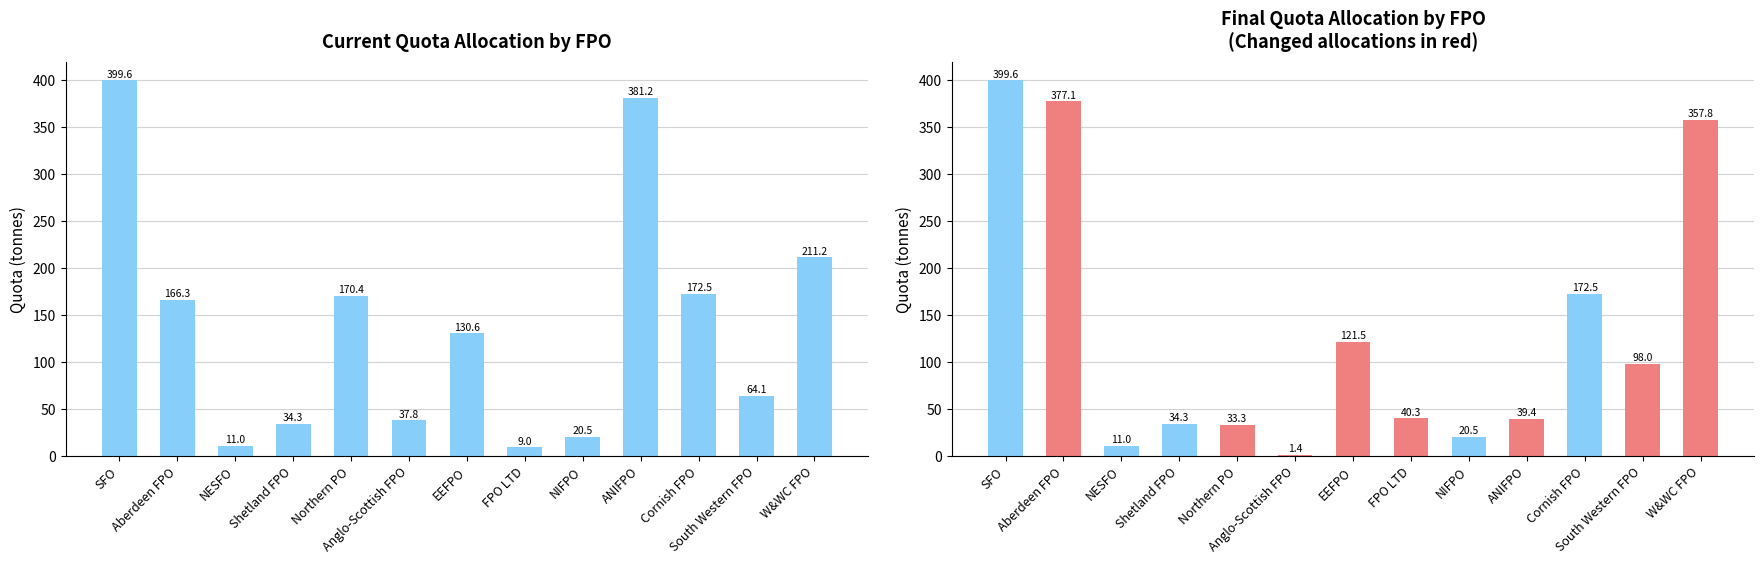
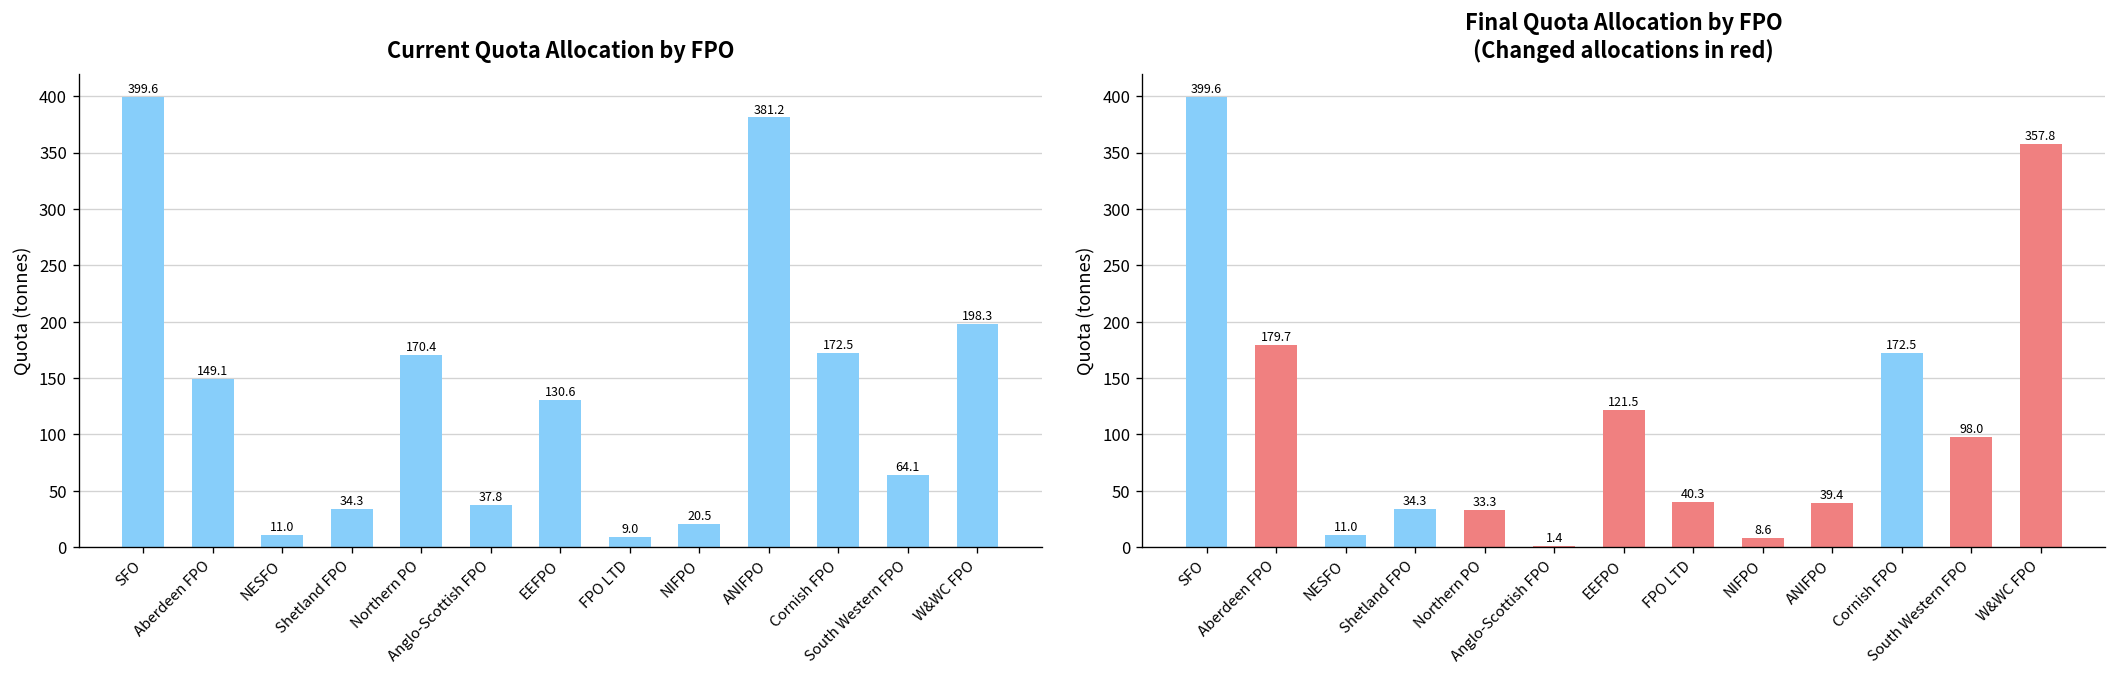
Current Quota Allocation by FPO, Aberdeen FPO: 166.3 -> 149.1
Current Quota Allocation by FPO, W&WC FPO: 211.2 -> 198.3
Final Quota Allocation by FPO (Changed allocations in red), Aberdeen FPO: 377.1 -> 179.7
Final Quota Allocation by FPO (Changed allocations in red), NIFPO: 20.5 -> 8.6
